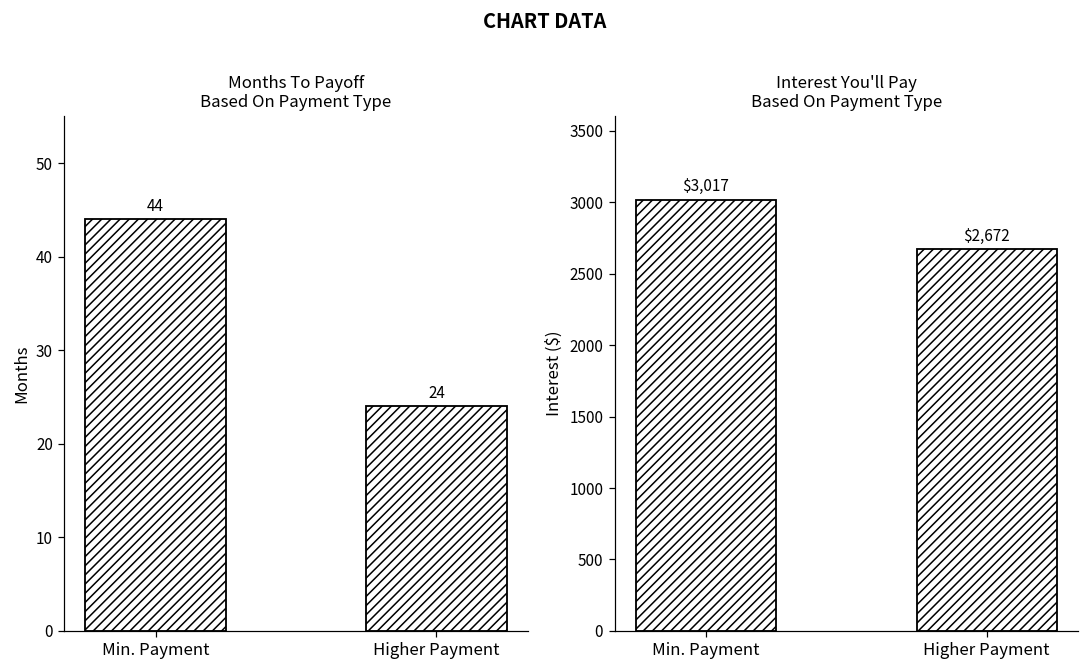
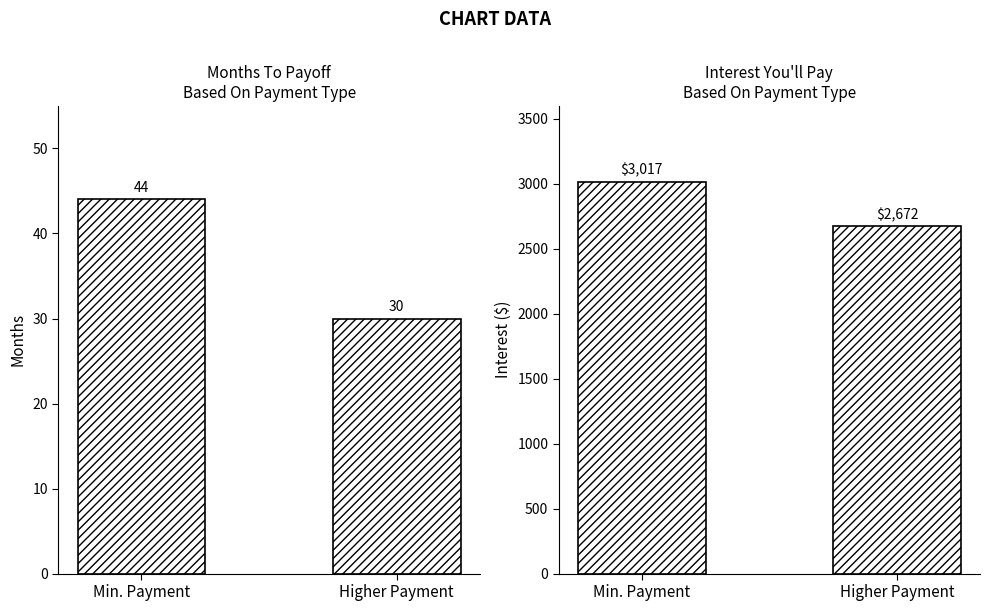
Months To Payoff Based On Payment Type, Higher Payment: 24 -> 30
